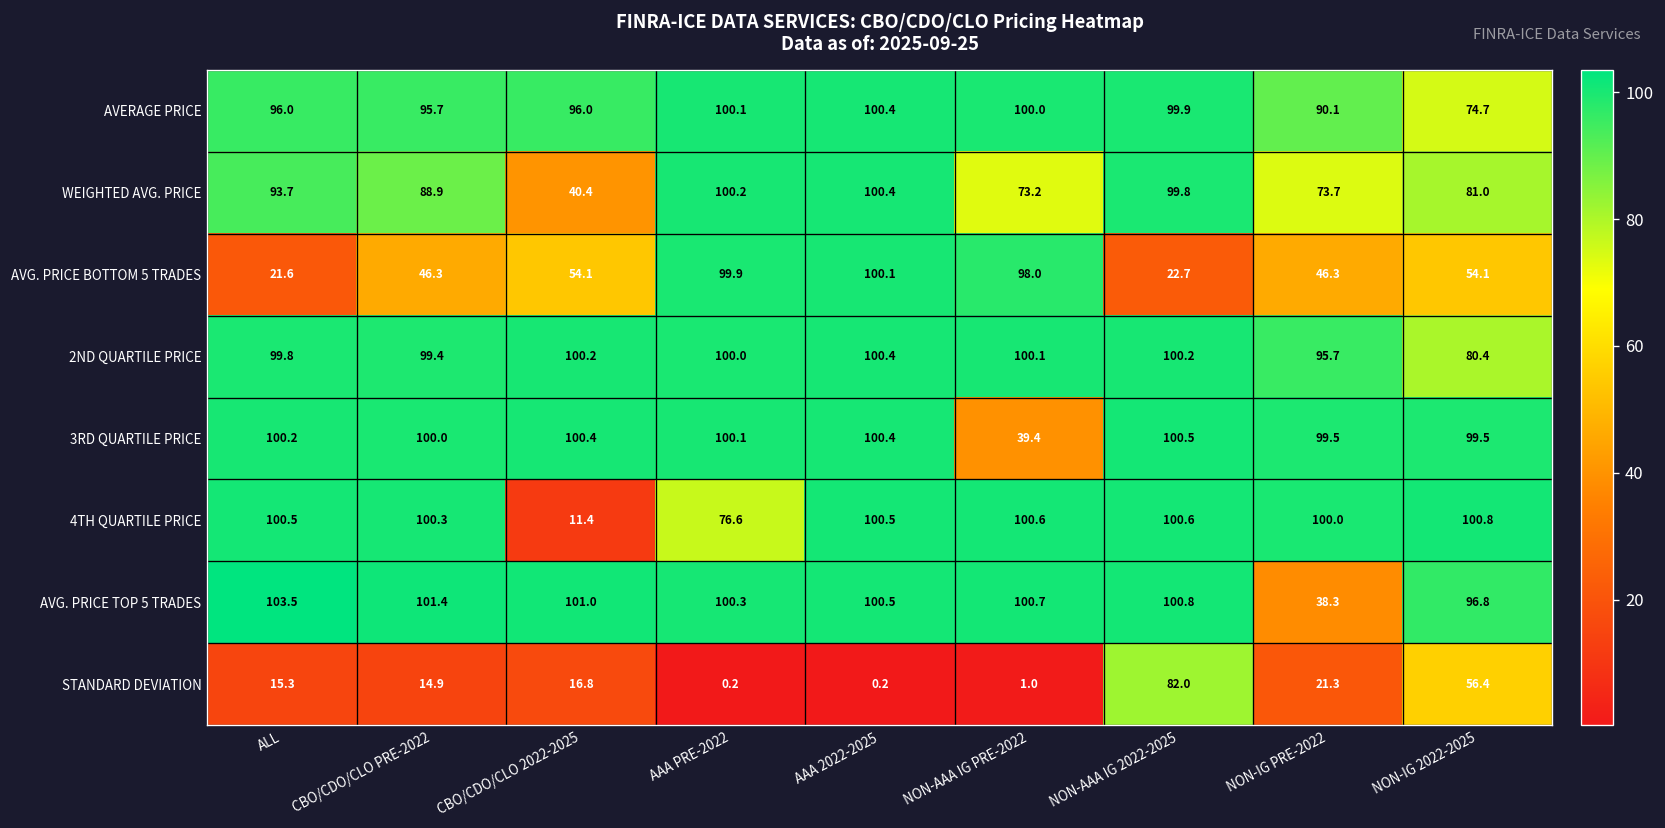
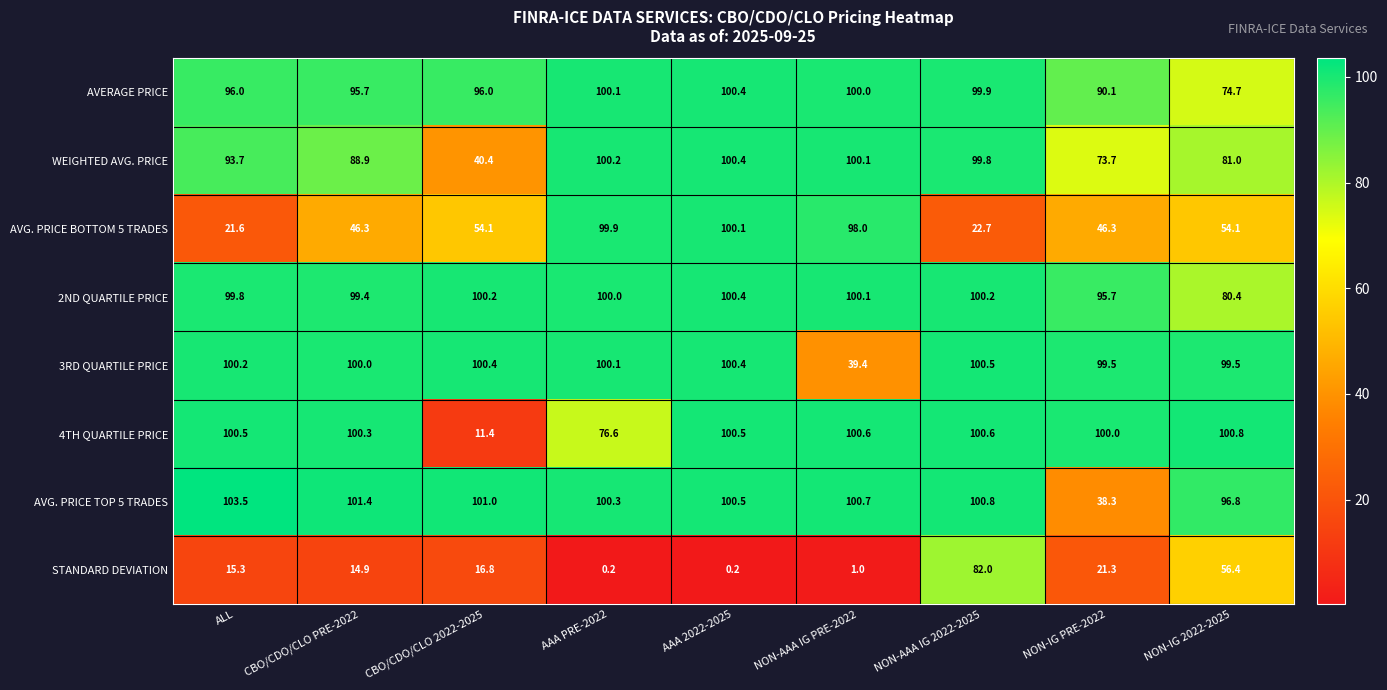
WEIGHTED AVG. PRICE, NON-AAA IG PRE-2022: 73.2 -> 100.1
